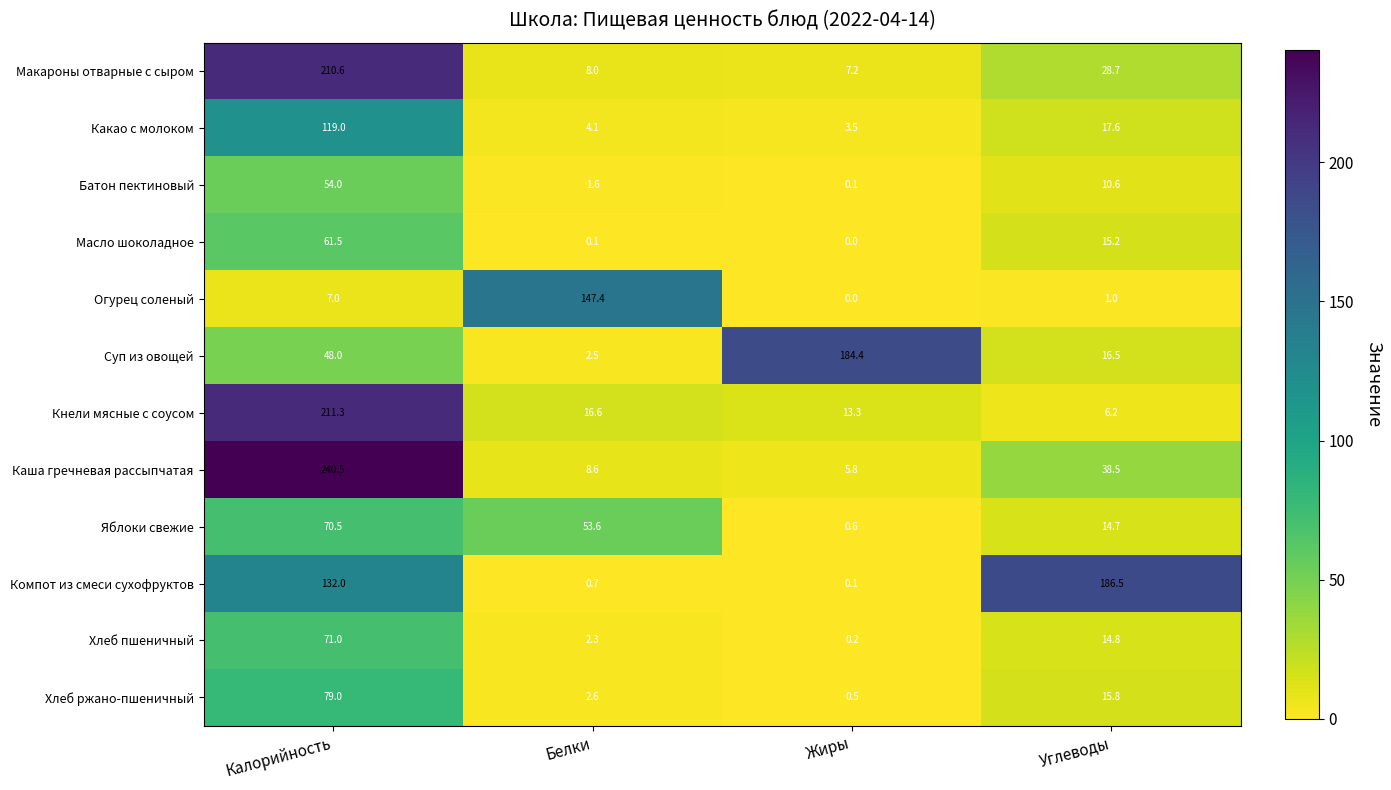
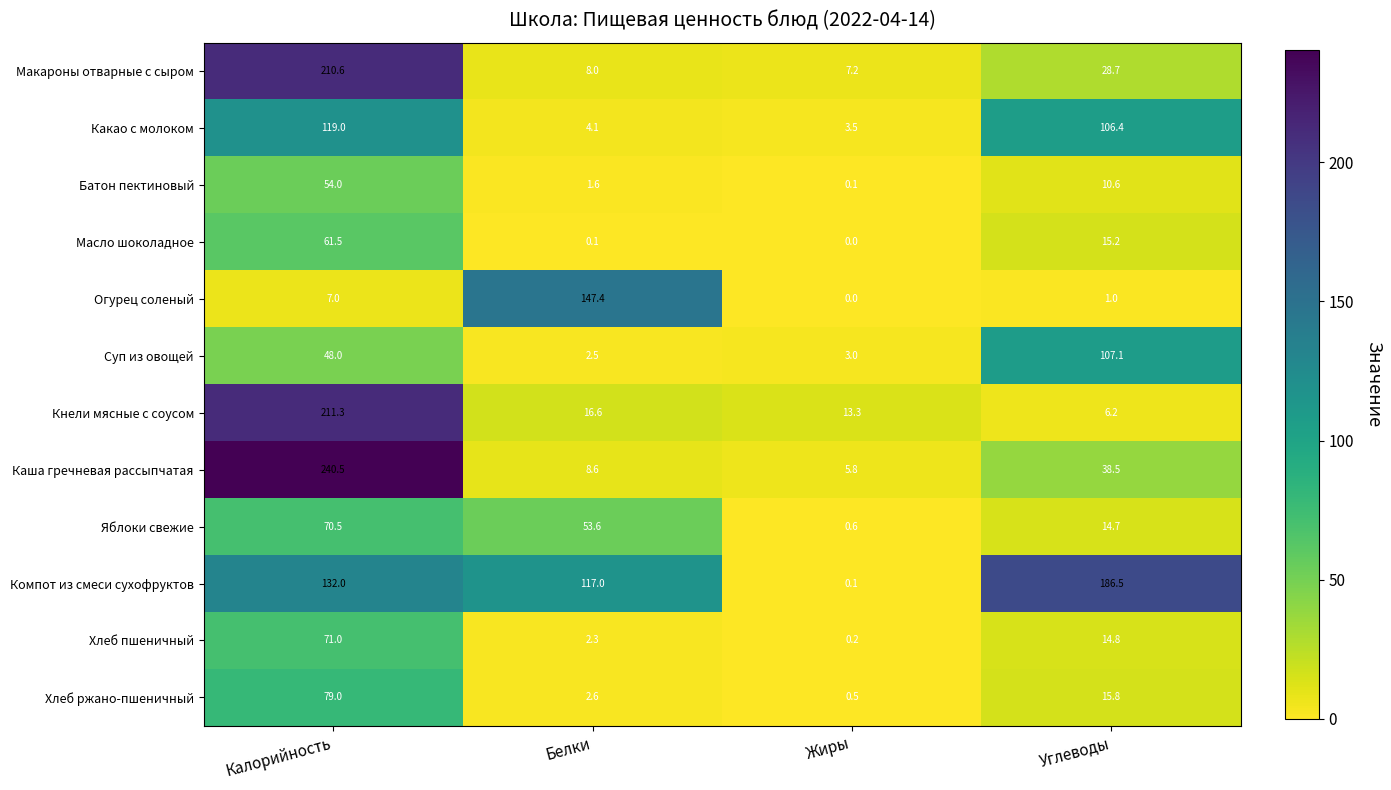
Какао с молоком, Углеводы: 17.6 -> 106.4
Суп из овощей, Жиры: 184.4 -> 3.0
Суп из овощей, Углеводы: 16.5 -> 107.1
Компот из смеси сухофруктов, Белки: 0.7 -> 117.0
